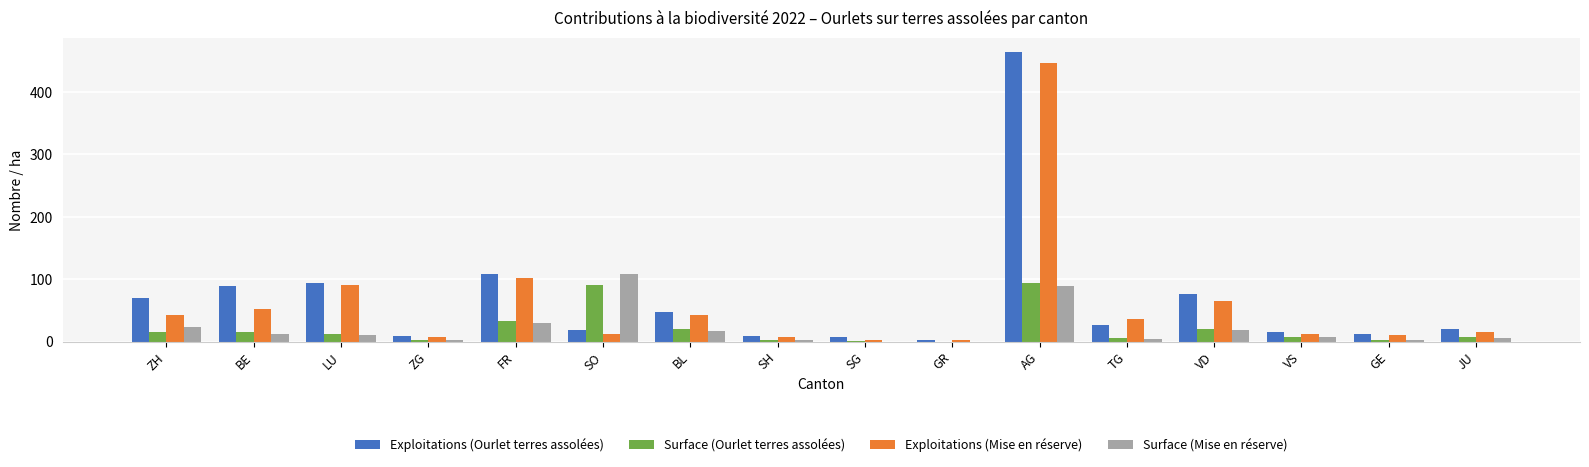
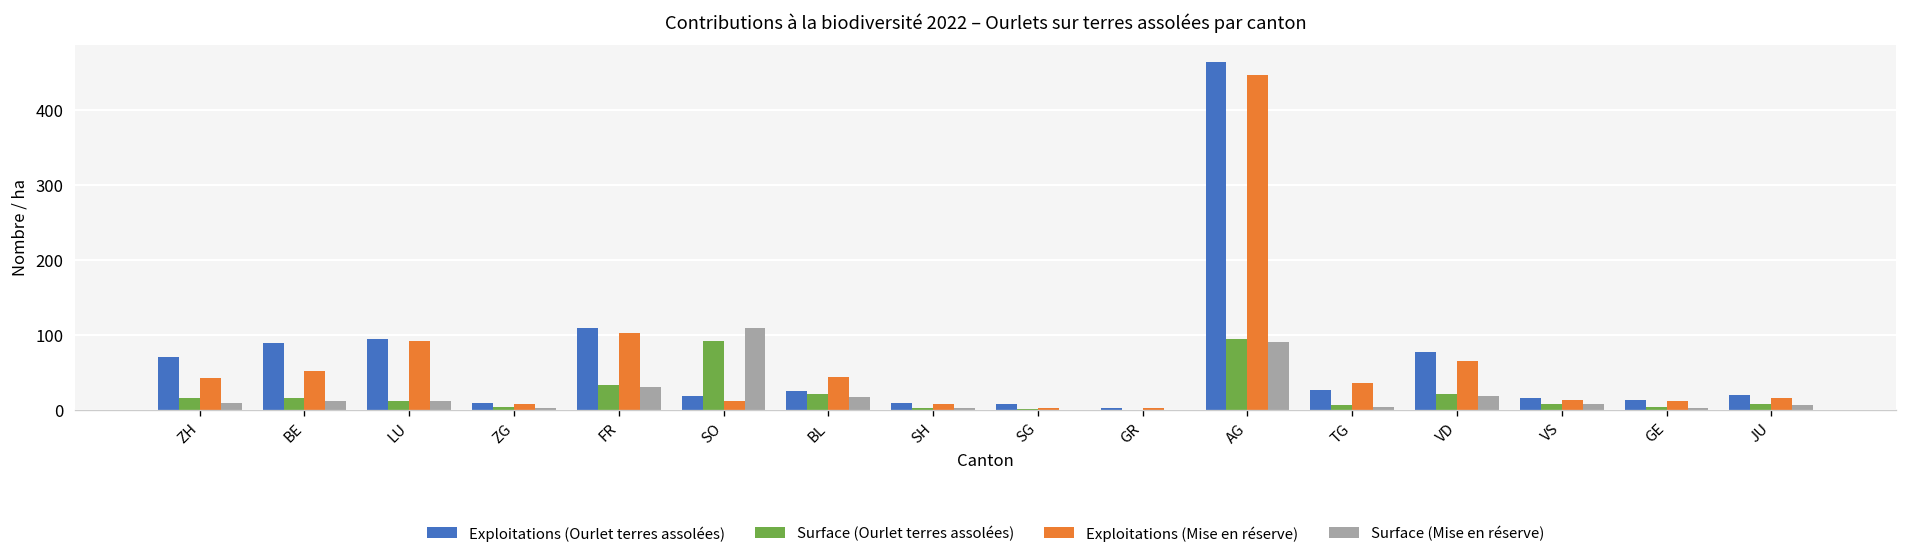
Surface (Mise en réserve), ZH: 20 -> 10
Exploitations (Ourlet terres assolées), BL: 50 -> 30
